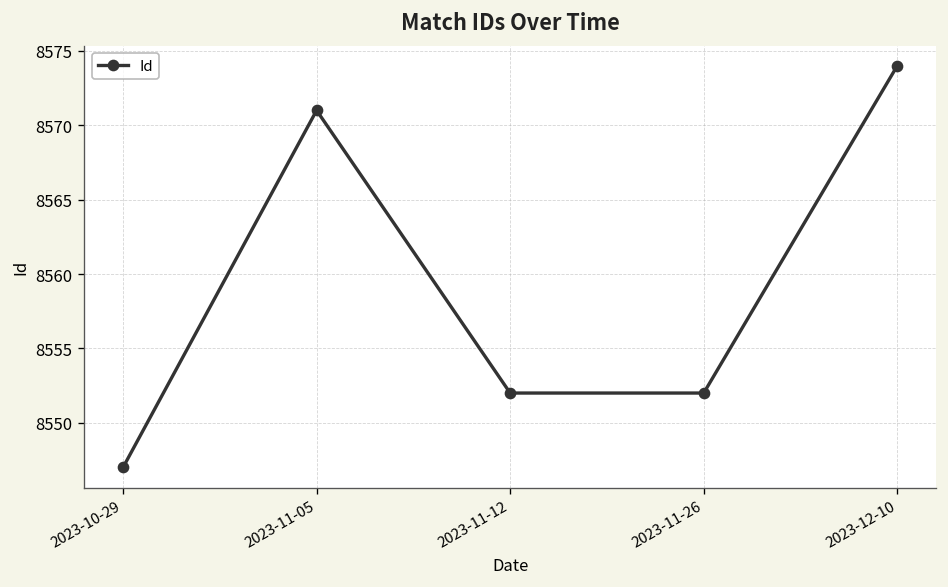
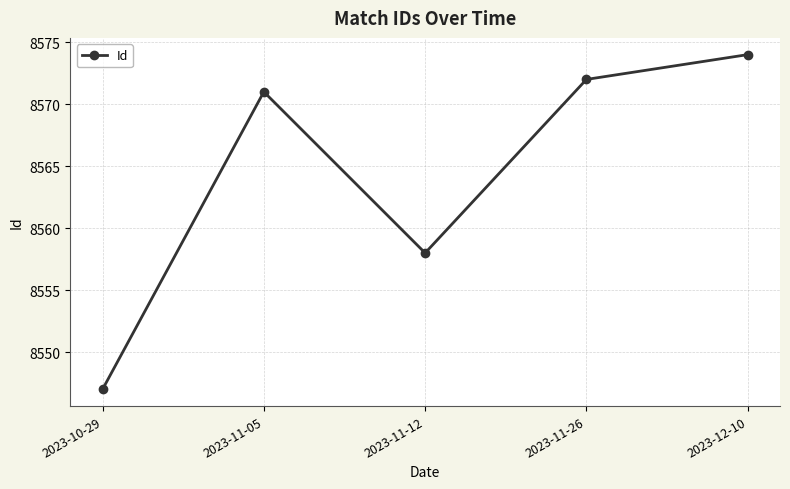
2023-11-12: 8552 -> 8558
2023-11-26: 8552 -> 8572
